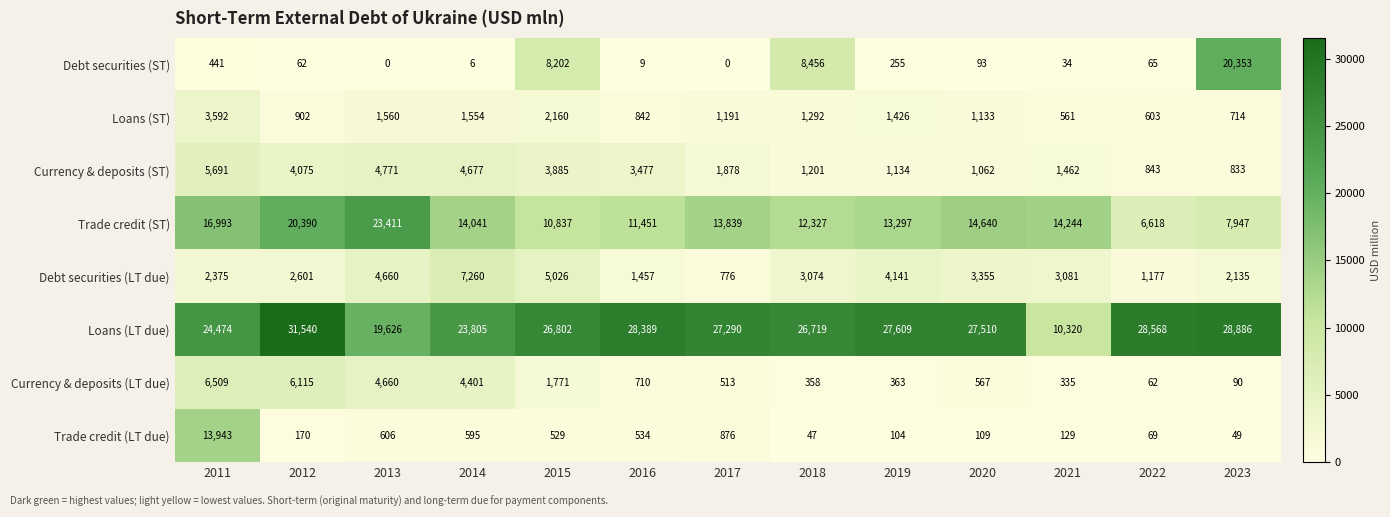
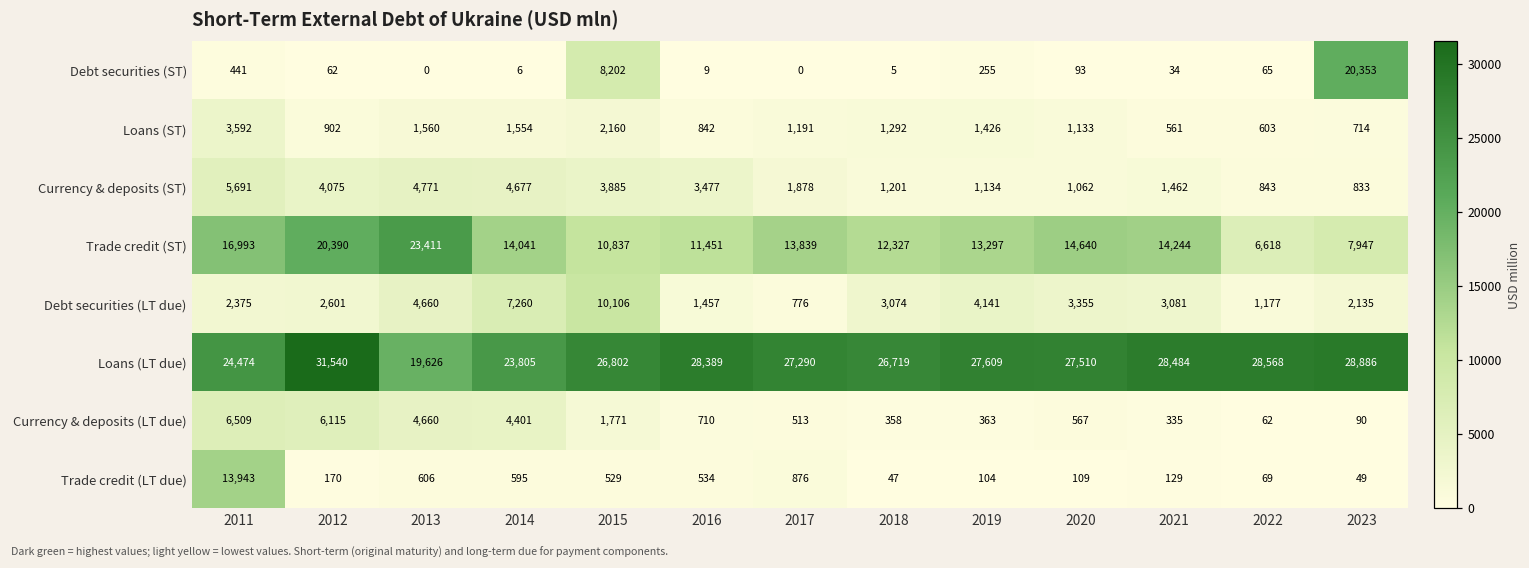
Debt securities (ST), 2018: 8,456 -> 5
Debt securities (LT due), 2015: 5,026 -> 10,106
Loans (LT due), 2021: 10,320 -> 28,484
